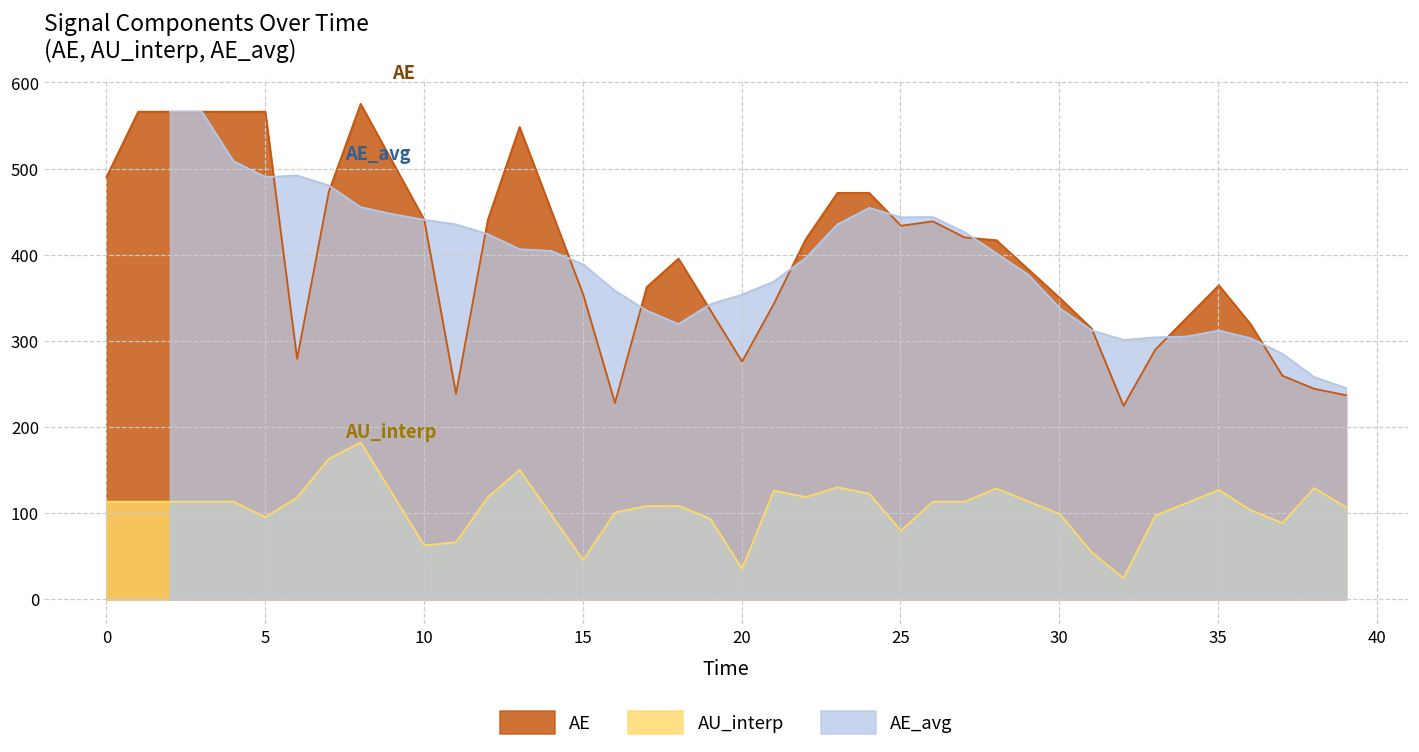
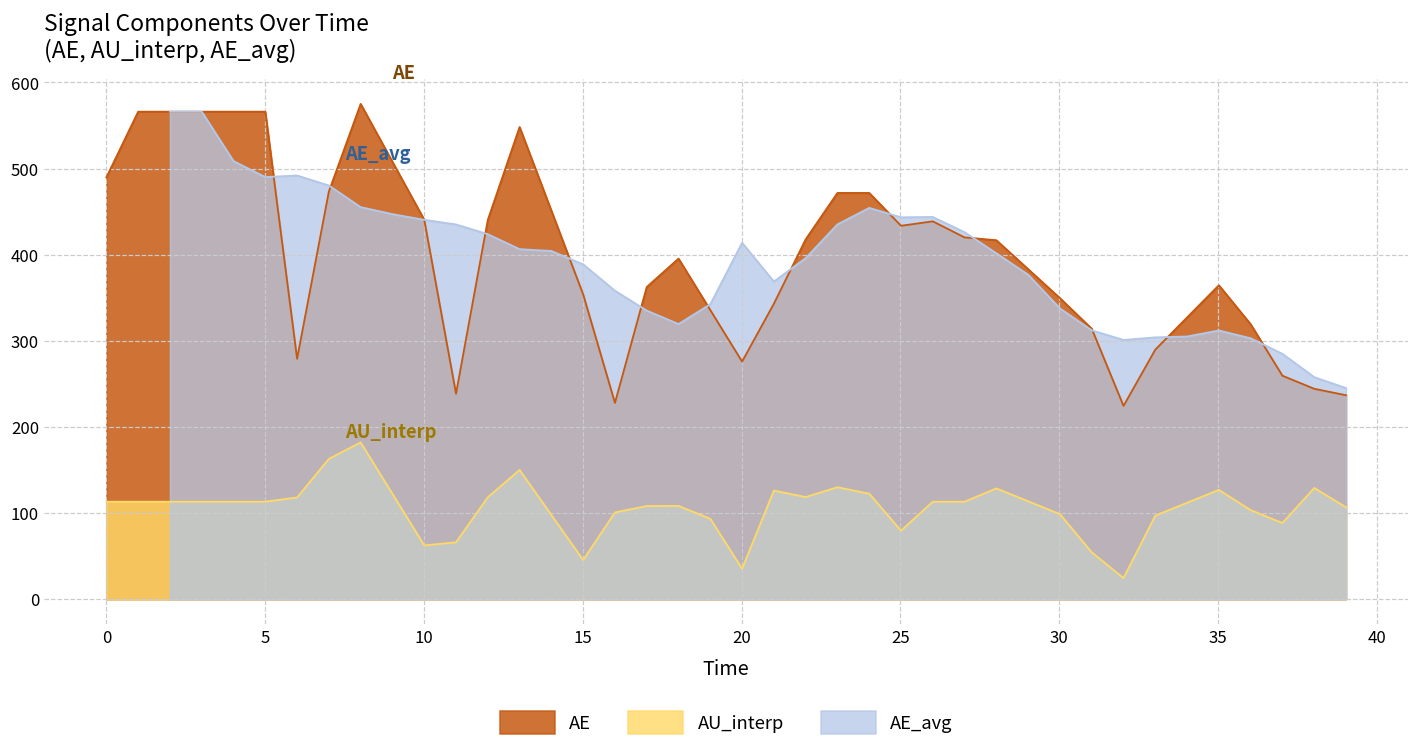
AU_interp, 5: 100 -> 110
AE_avg, 20: 350 -> 410
